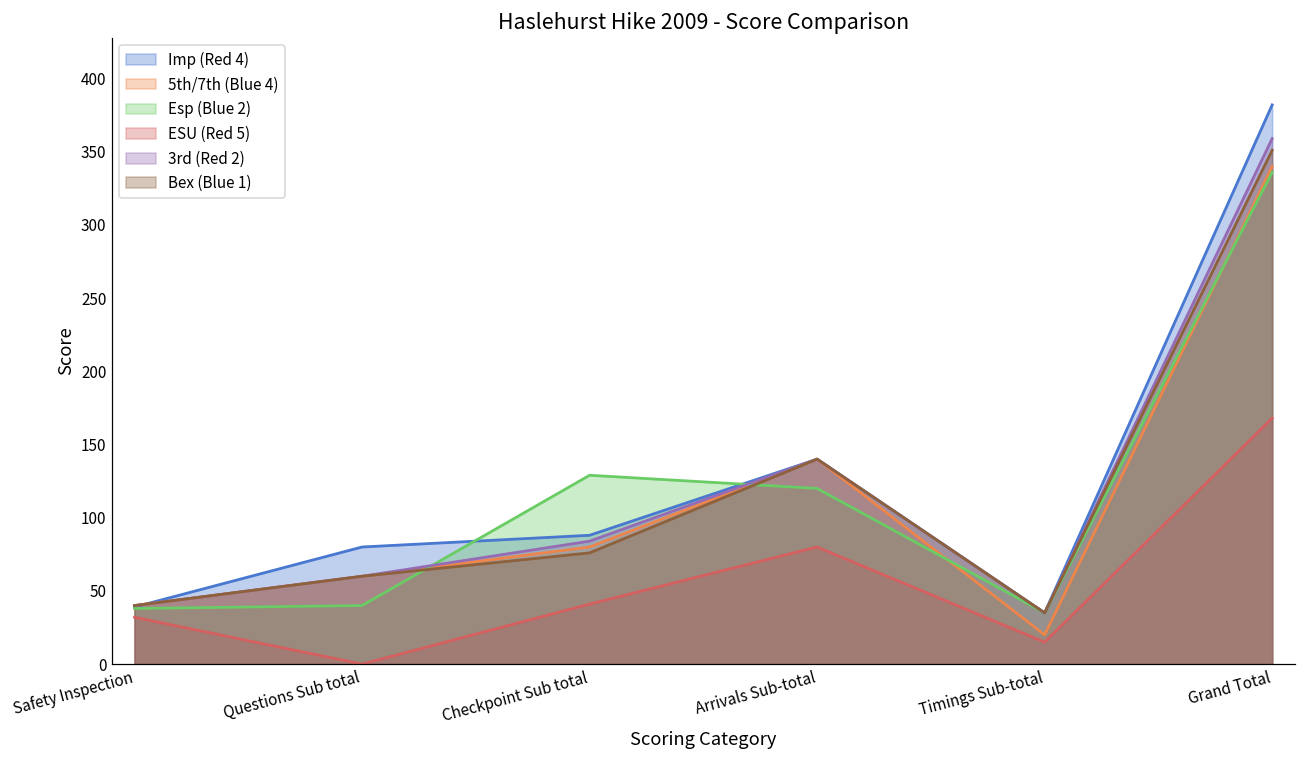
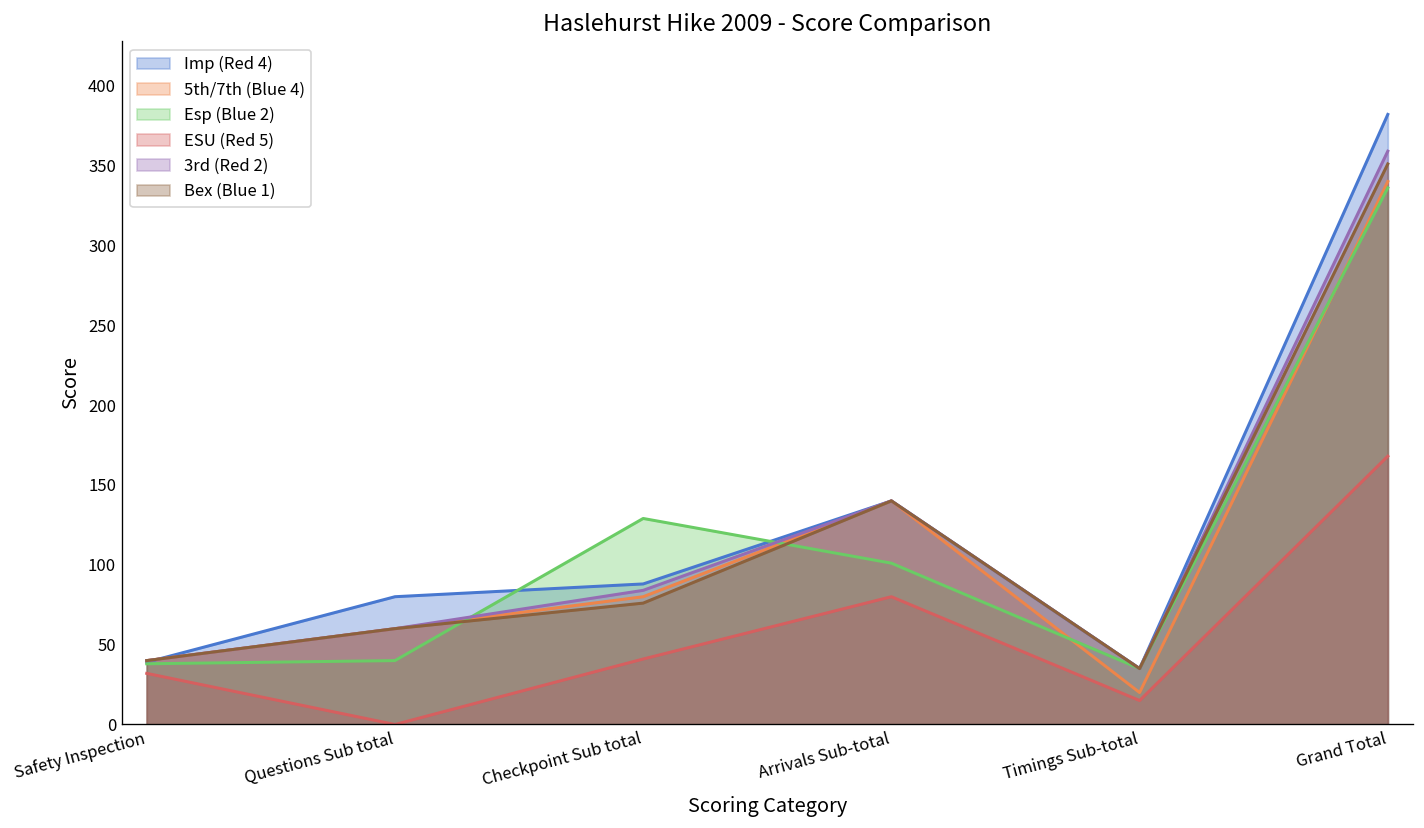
Esp (Blue 2), Arrivals Sub-total: 120 -> 101
